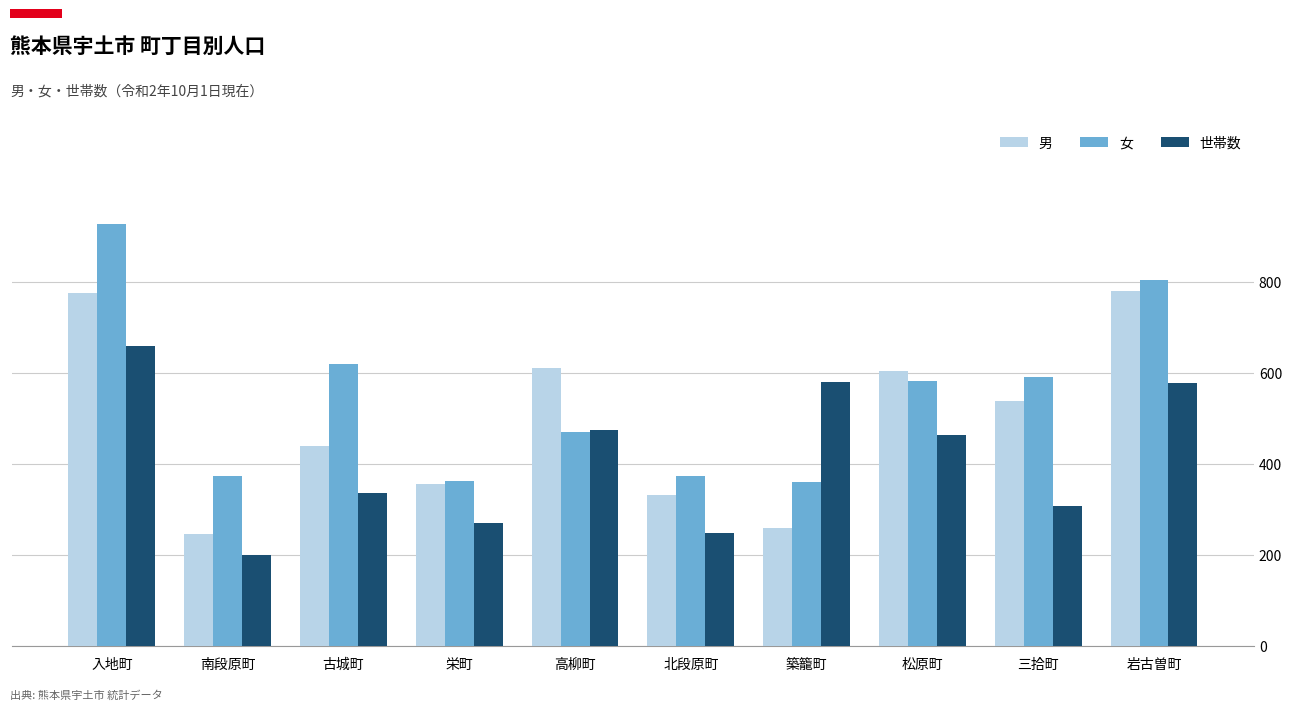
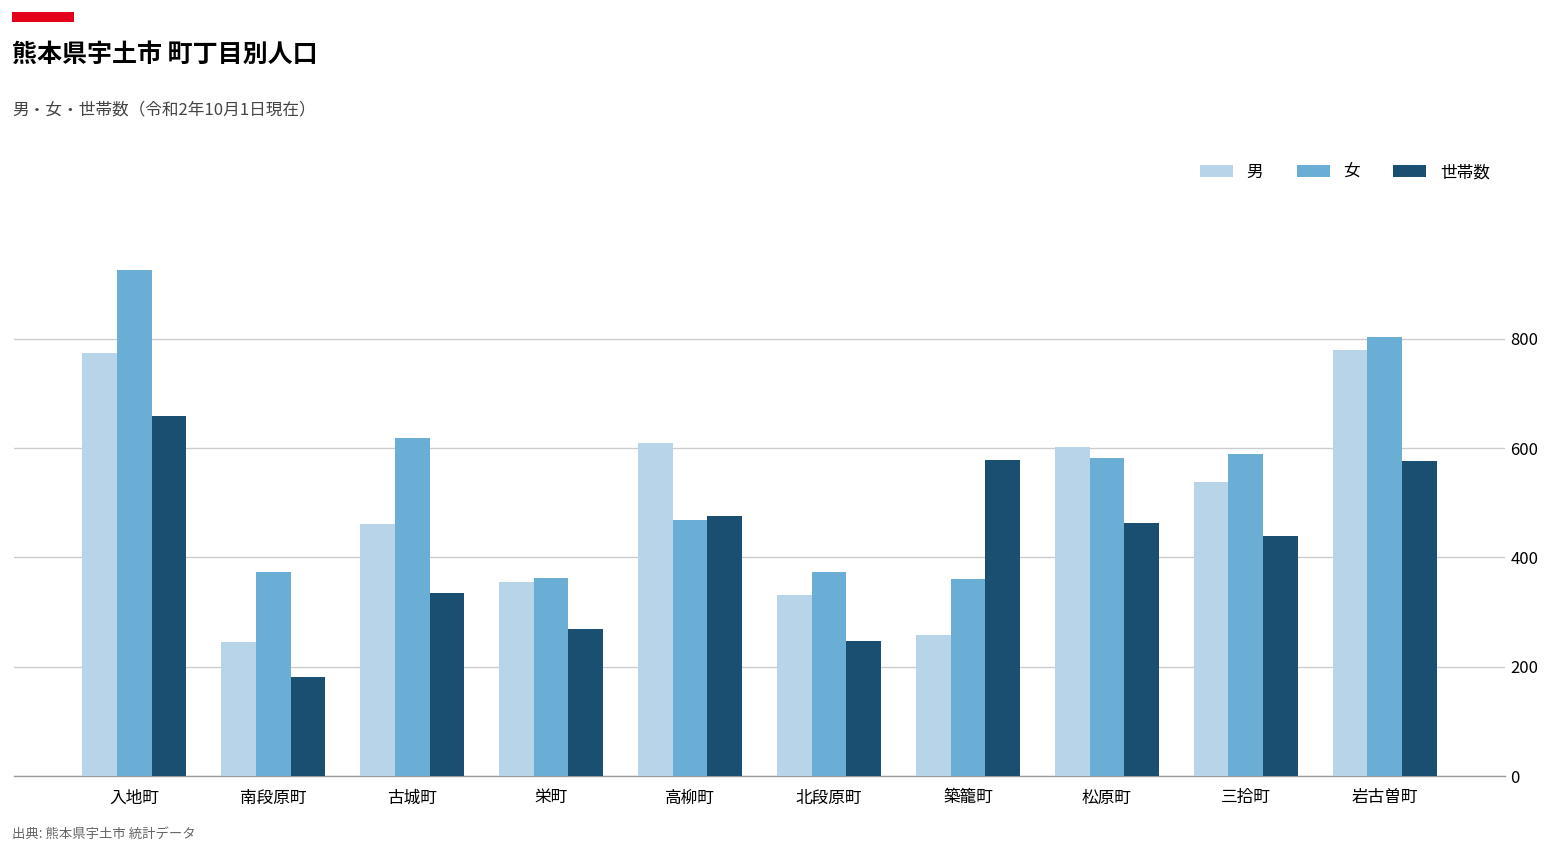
世帯数, 南段原町: 200 -> 180
男, 古城町: 440 -> 460
世帯数, 三拾町: 310 -> 440
